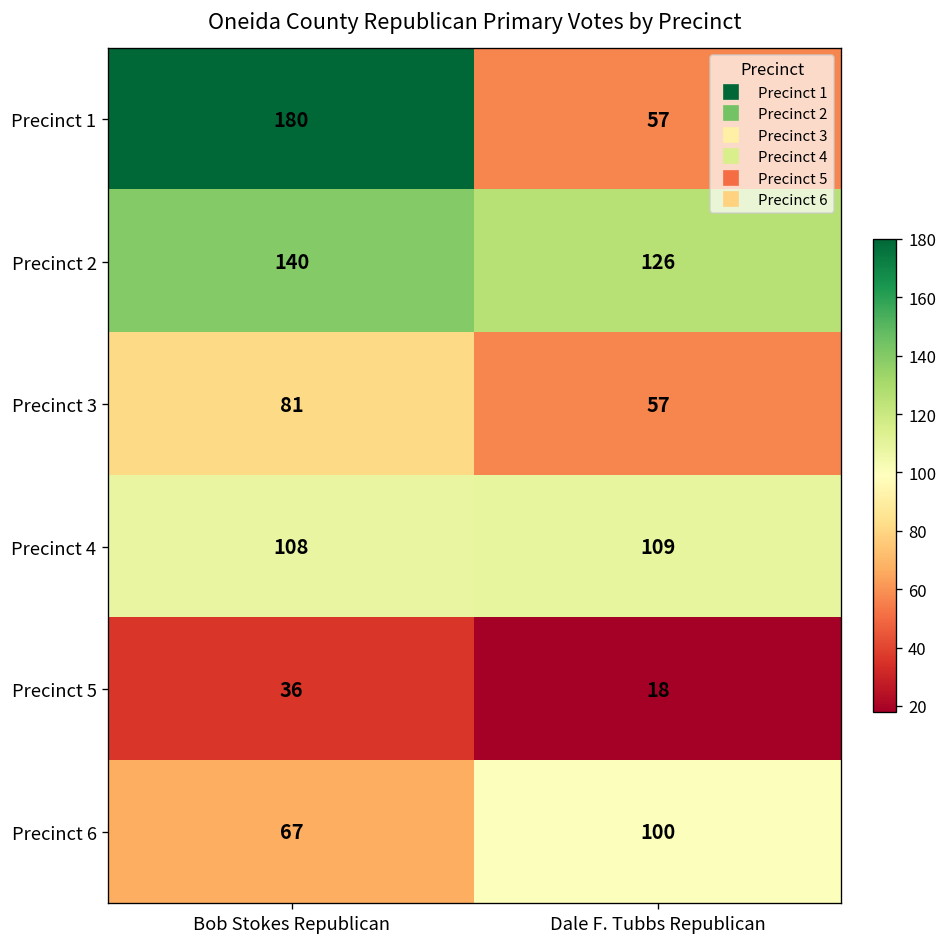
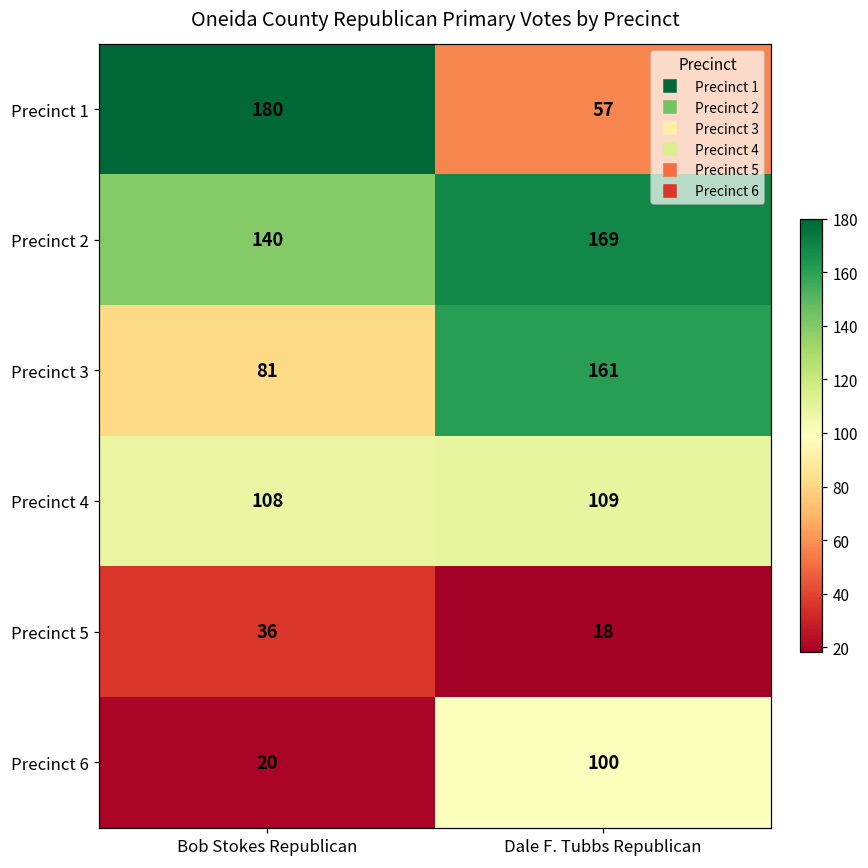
Precinct 2, Dale F. Tubbs Republican: 126 -> 169
Precinct 3, Dale F. Tubbs Republican: 57 -> 161
Precinct 6, Bob Stokes Republican: 67 -> 20
